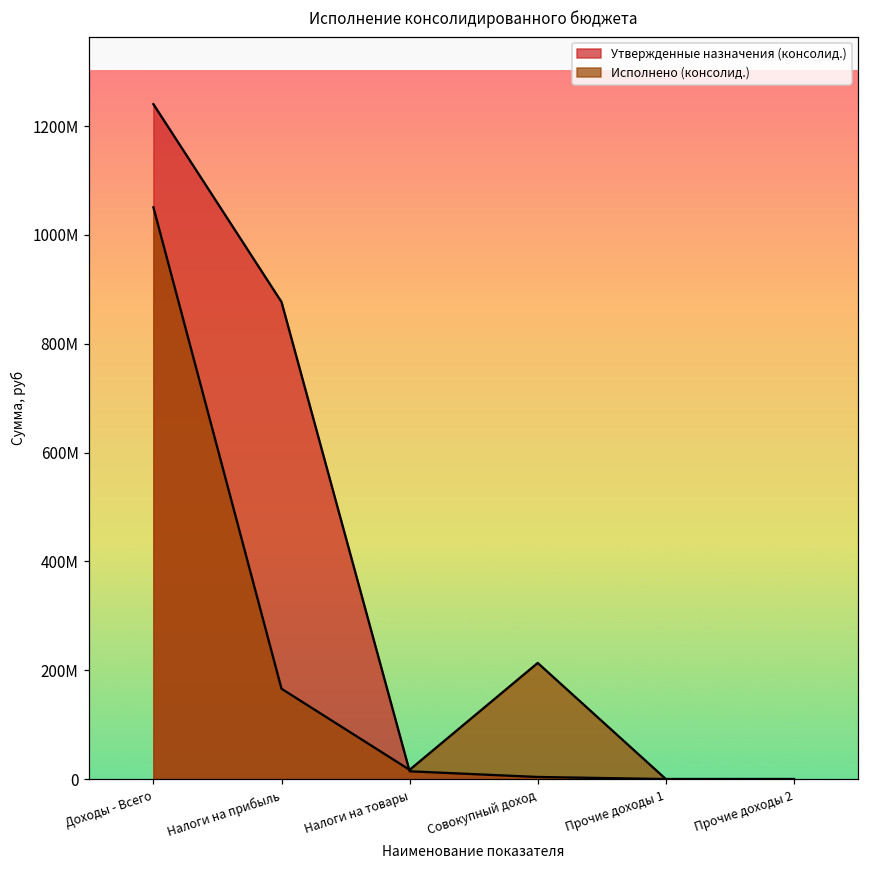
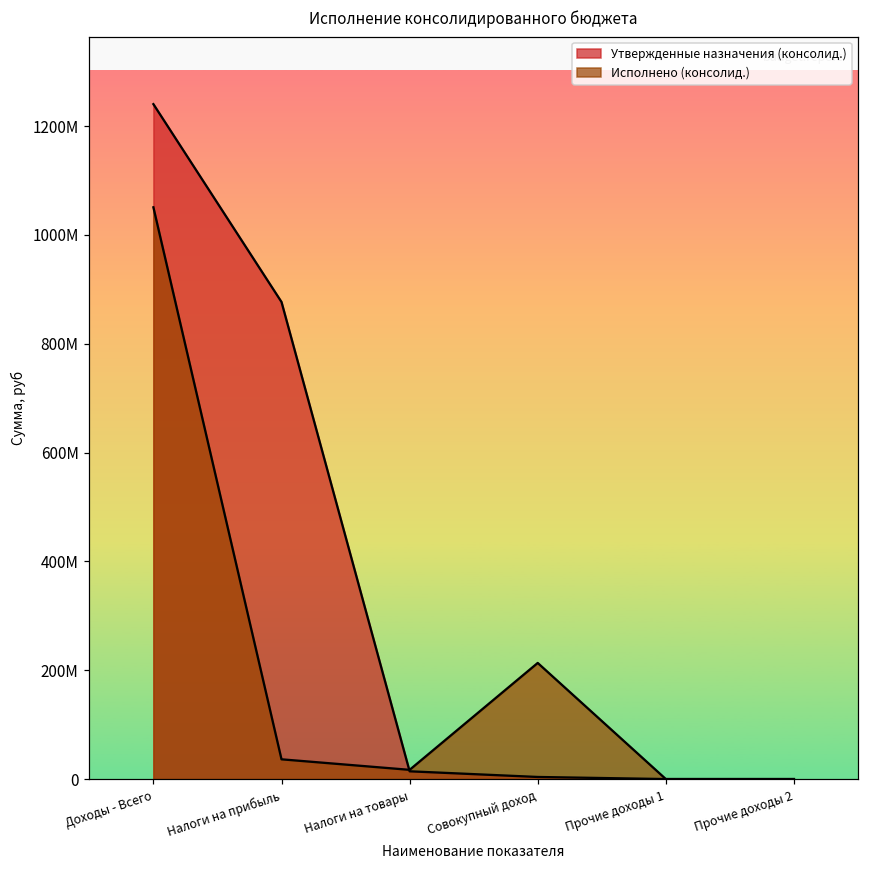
Исполнено (консолид.), Налоги на прибыль: 170000000 -> 40000000
